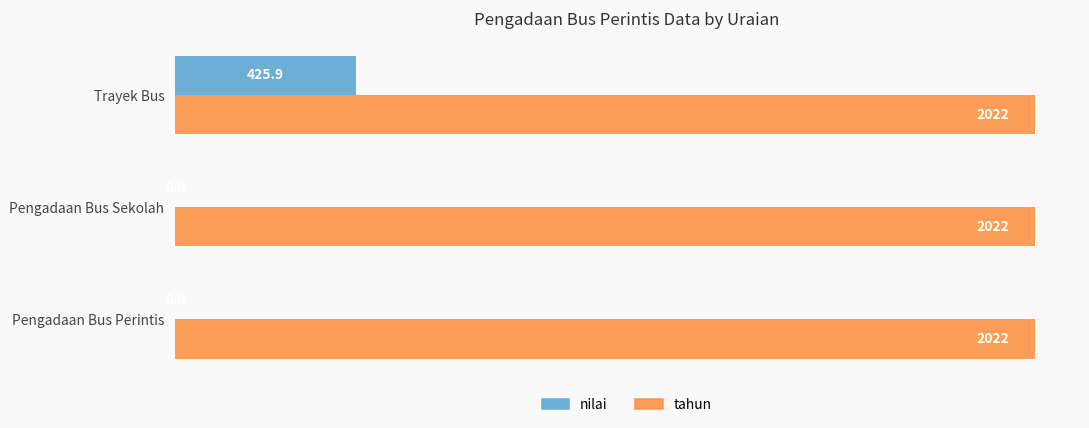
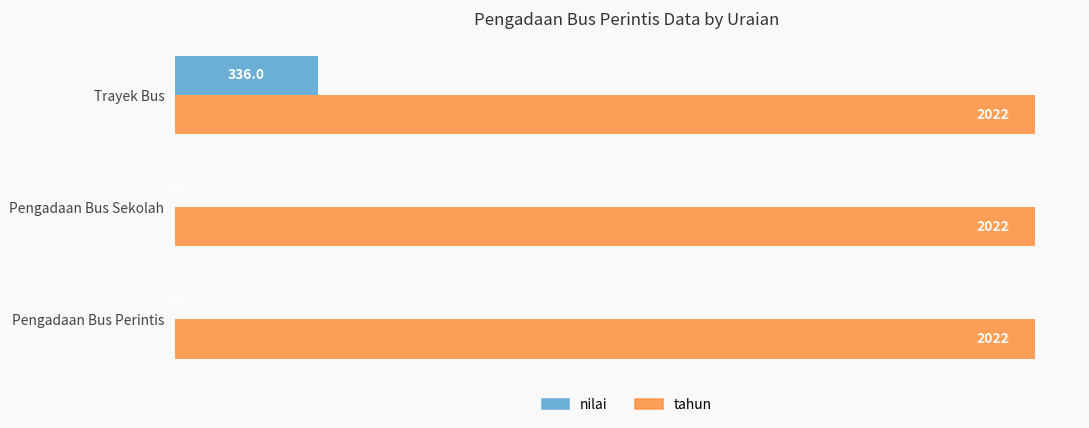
nilai, Trayek Bus: 425.9 -> 336.0
